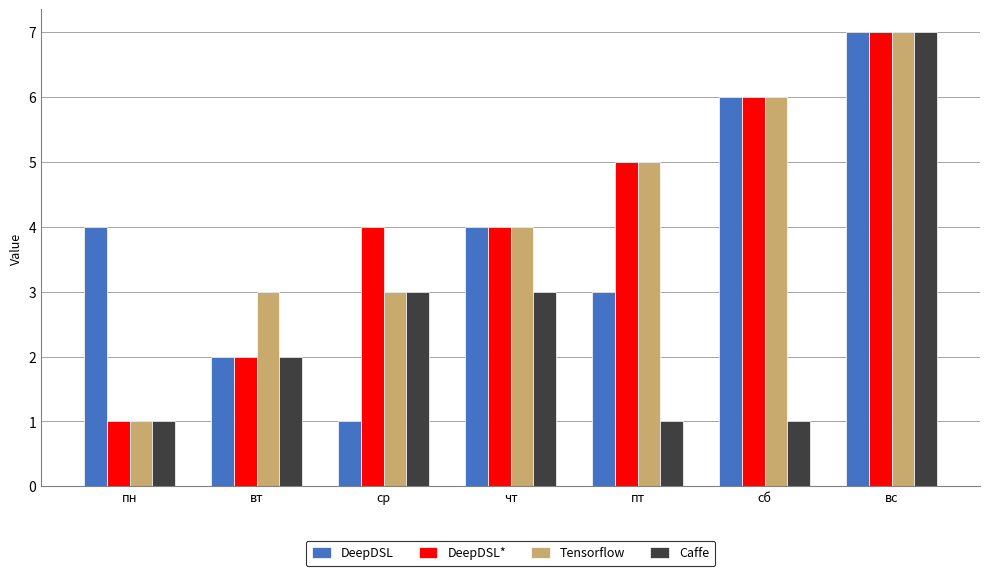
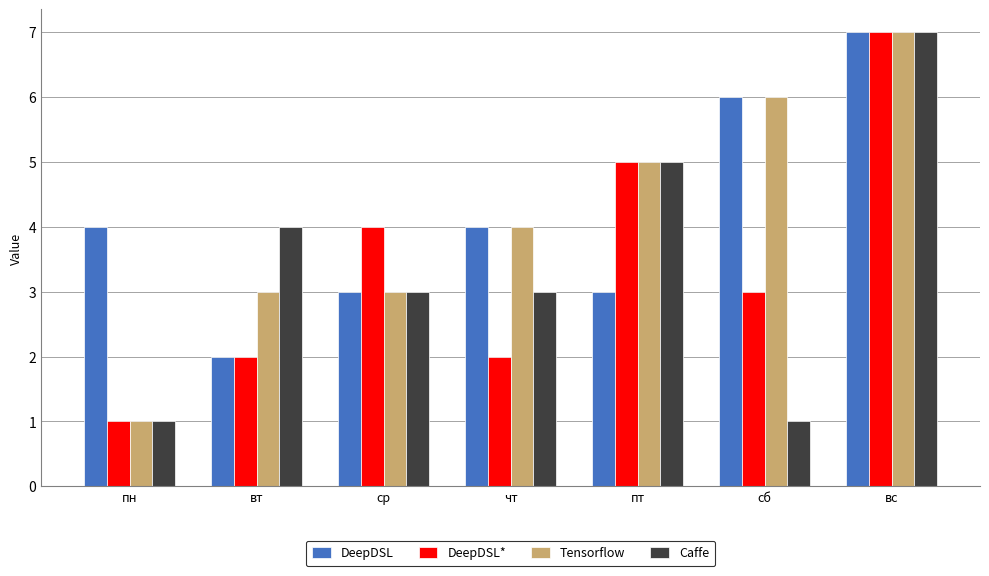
Caffe, вт: 2 -> 4
DeepDSL, ср: 1 -> 3
DeepDSL*, чт: 4 -> 2
Caffe, пт: 1 -> 5
DeepDSL*, сб: 6 -> 3
